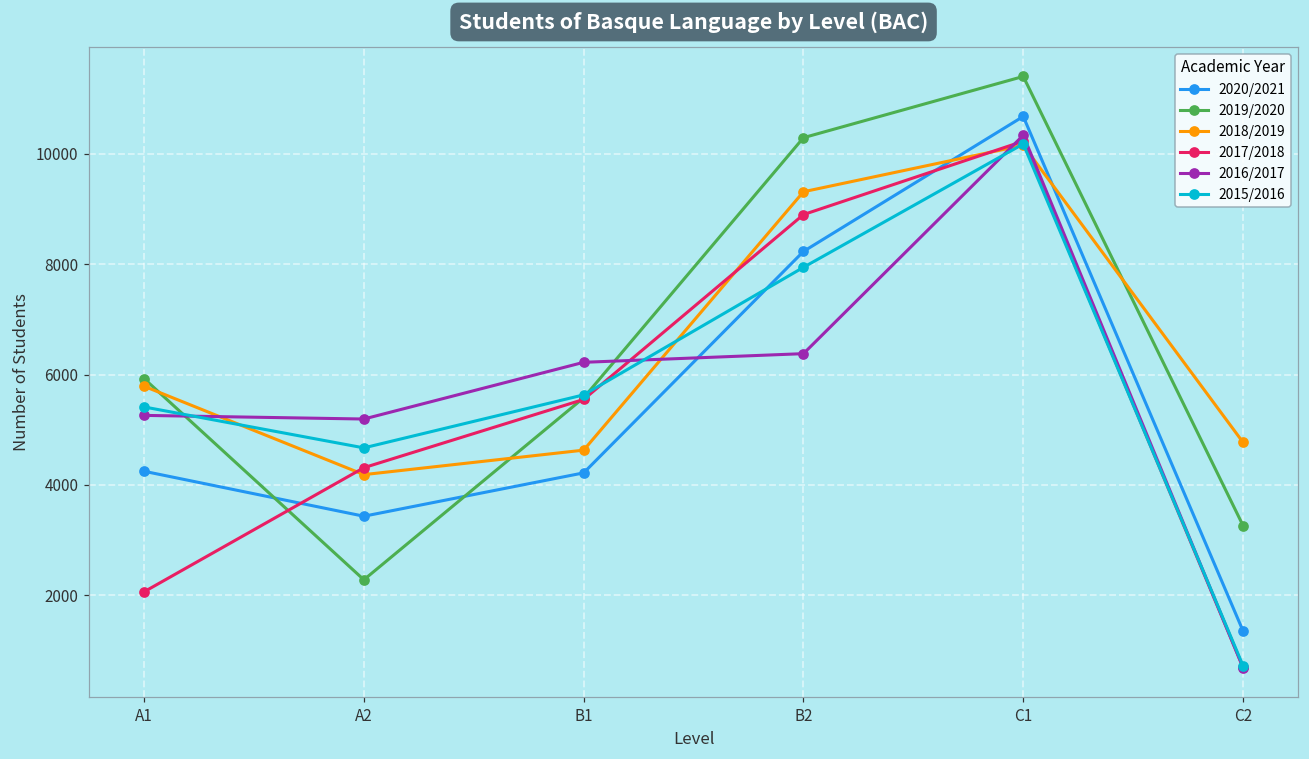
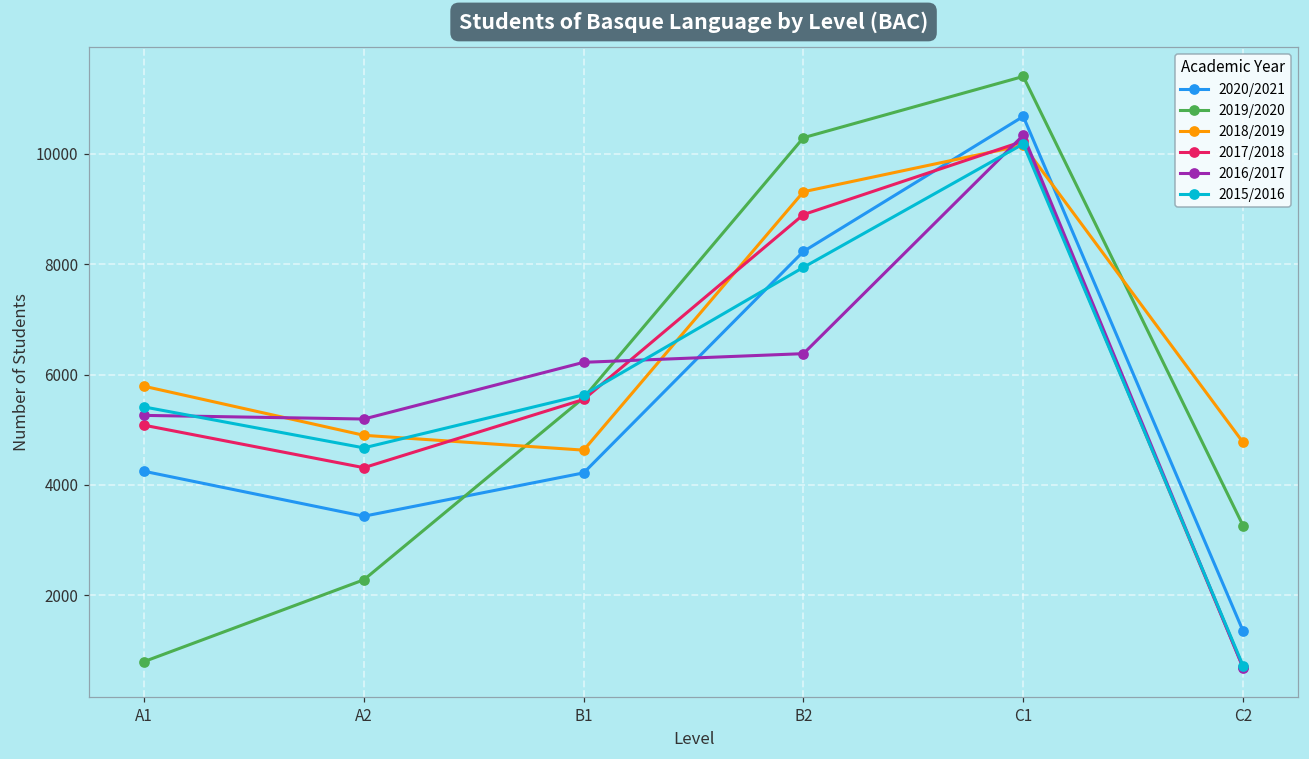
2019/2020, A1: 5900 -> 800
2017/2018, A1: 2100 -> 5100
2018/2019, A2: 4200 -> 4900
